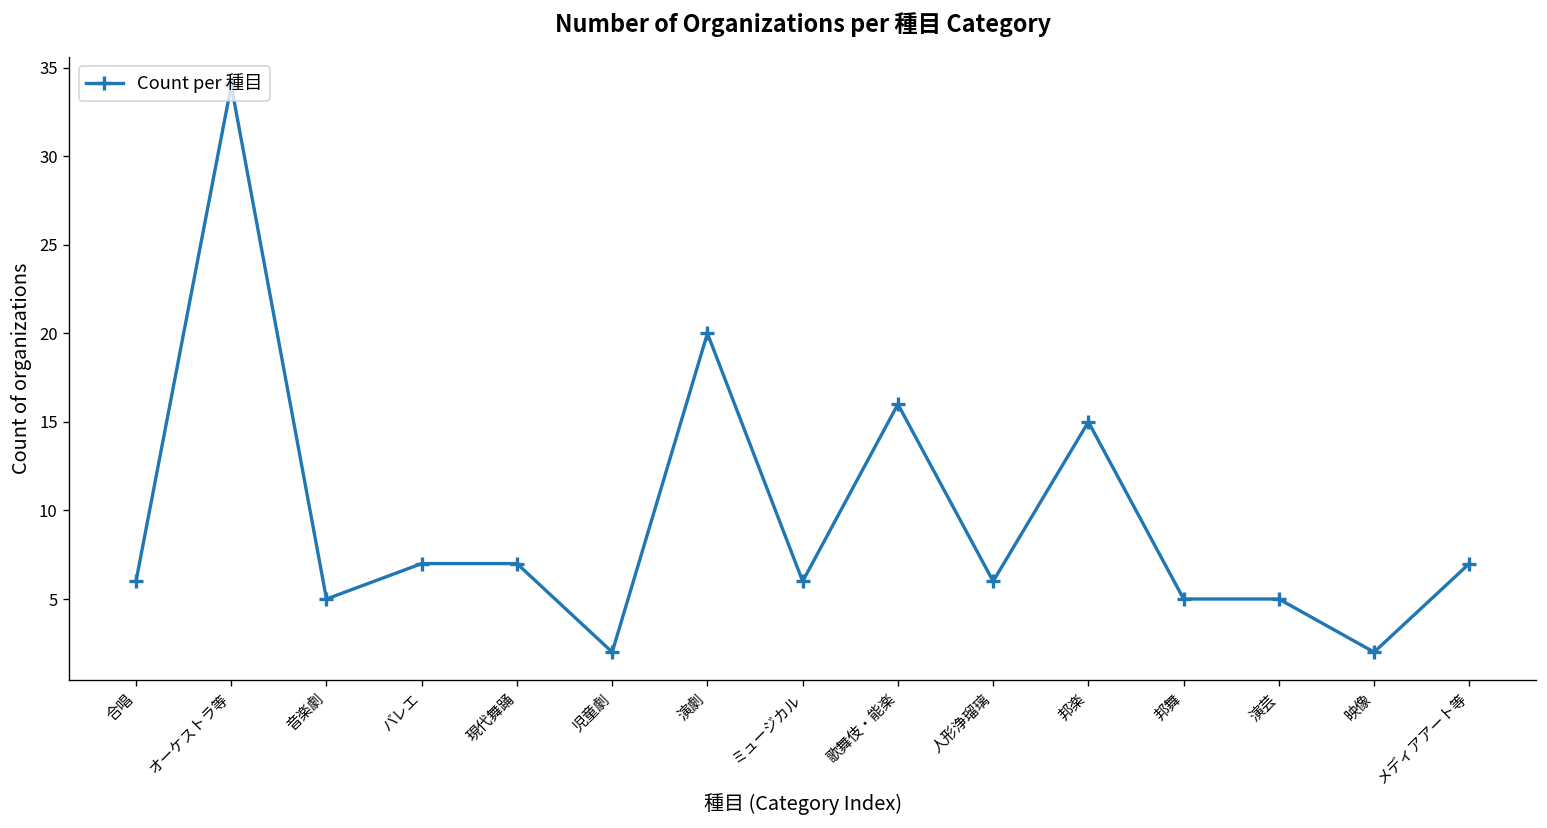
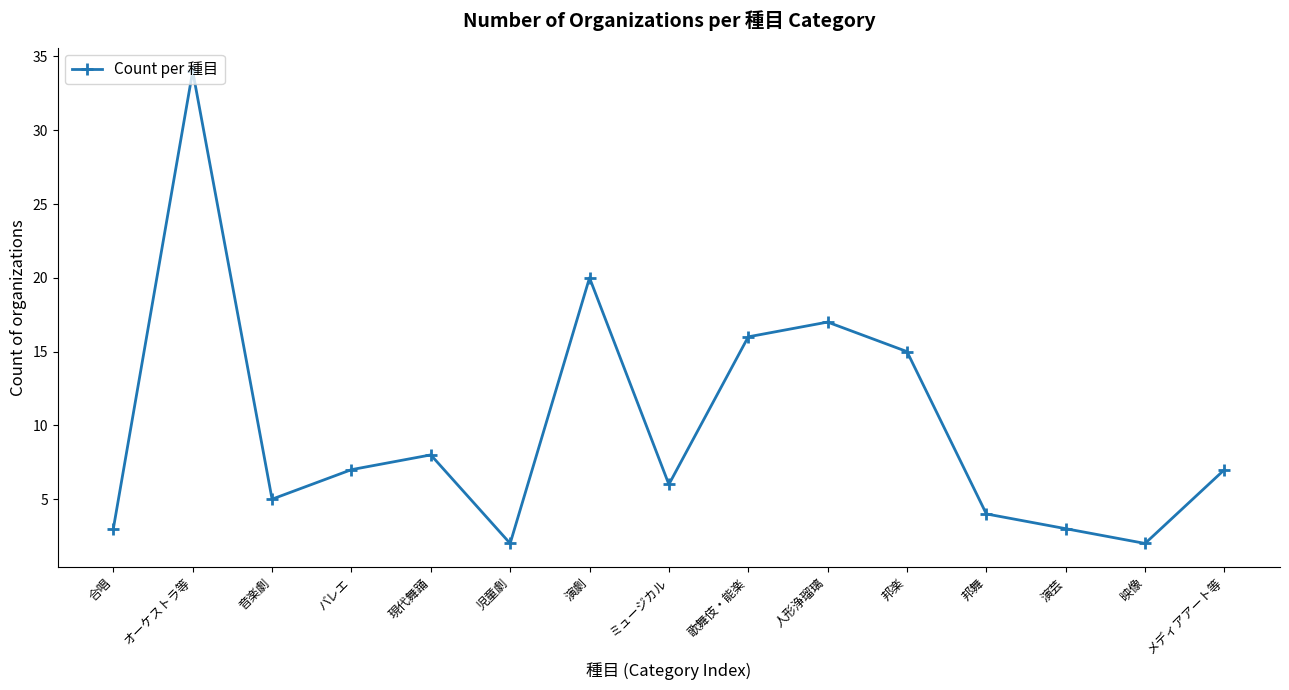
合唱: 6 -> 3
現代舞踊: 7 -> 8
人形浄瑠璃: 6 -> 17
邦舞: 5 -> 4
演芸: 5 -> 3
